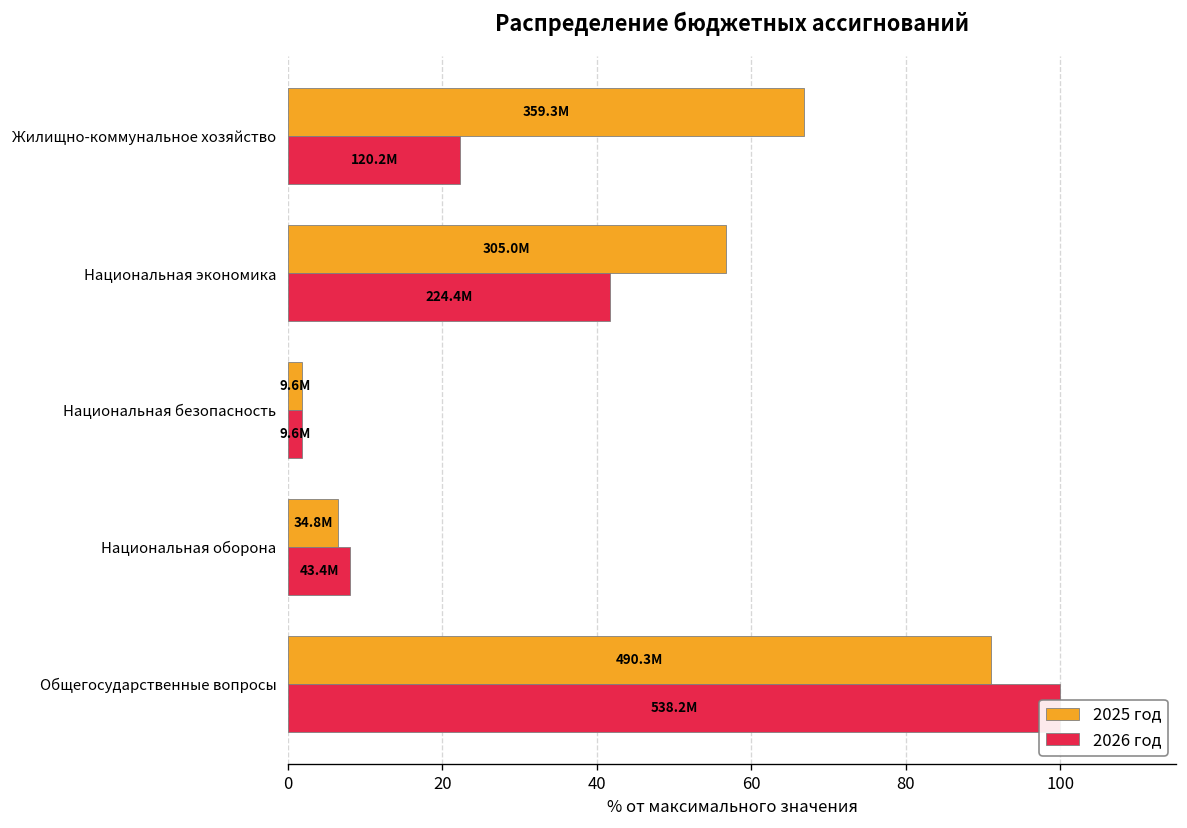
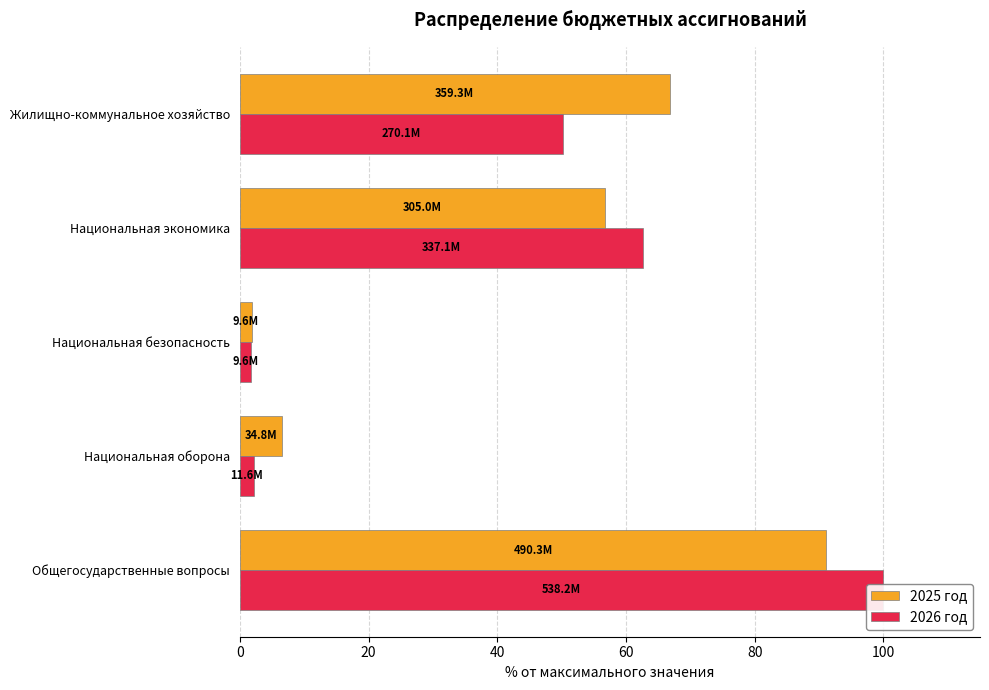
2026 год, Жилищно-коммунальное хозяйство: 120.2M -> 270.1M
2026 год, Национальная экономика: 224.4M -> 337.1M
2026 год, Национальная оборона: 43.4M -> 11.6M
